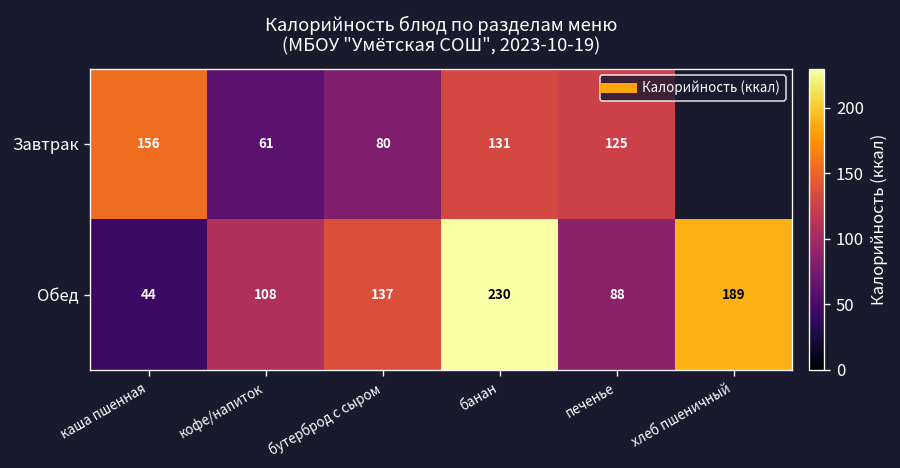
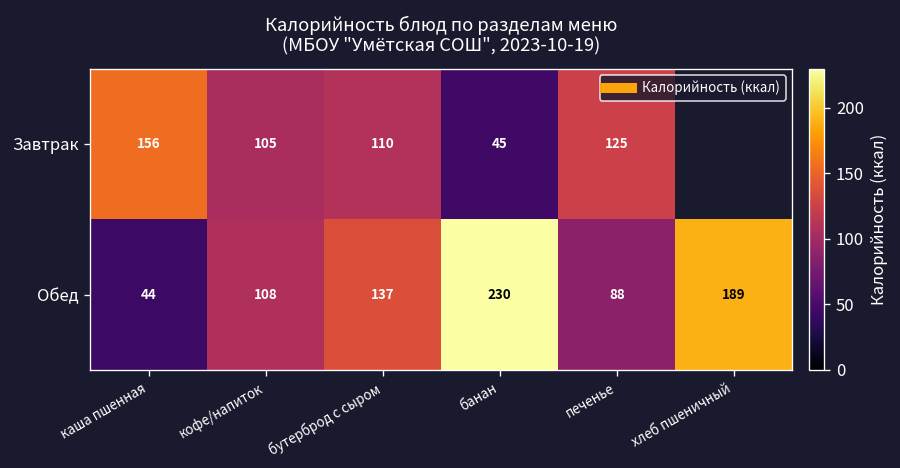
Завтрак, кофе/напиток: 61 -> 105
Завтрак, бутерброд с сыром: 80 -> 110
Завтрак, банан: 131 -> 45
